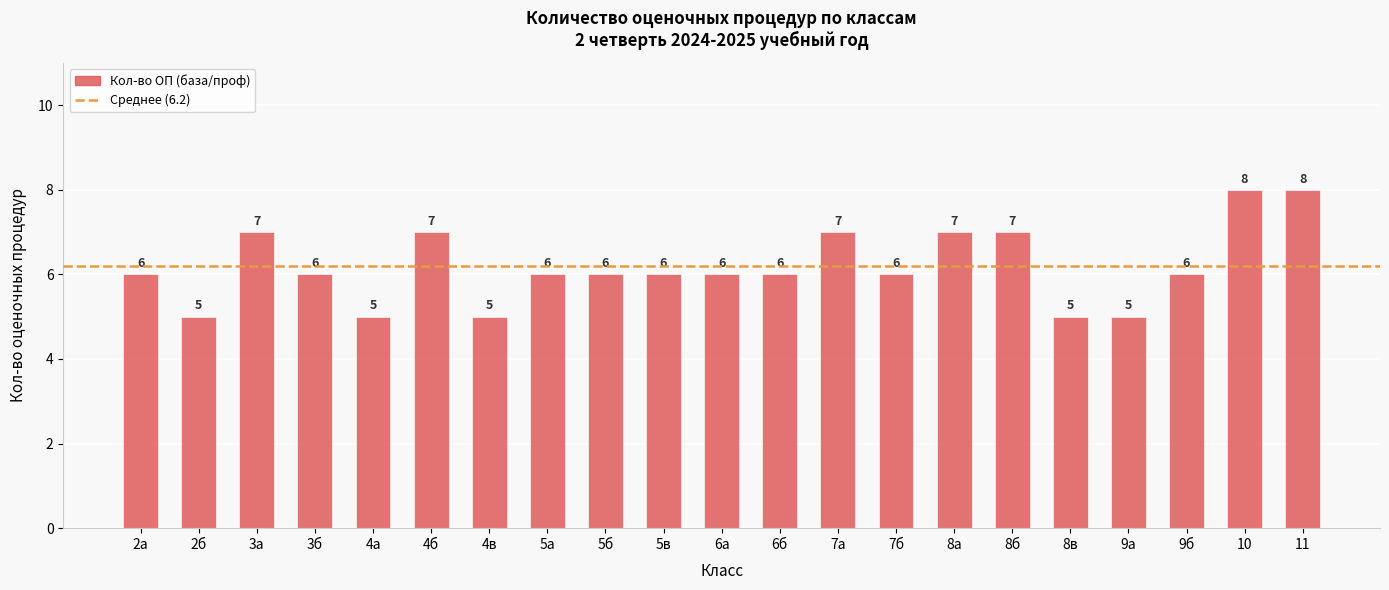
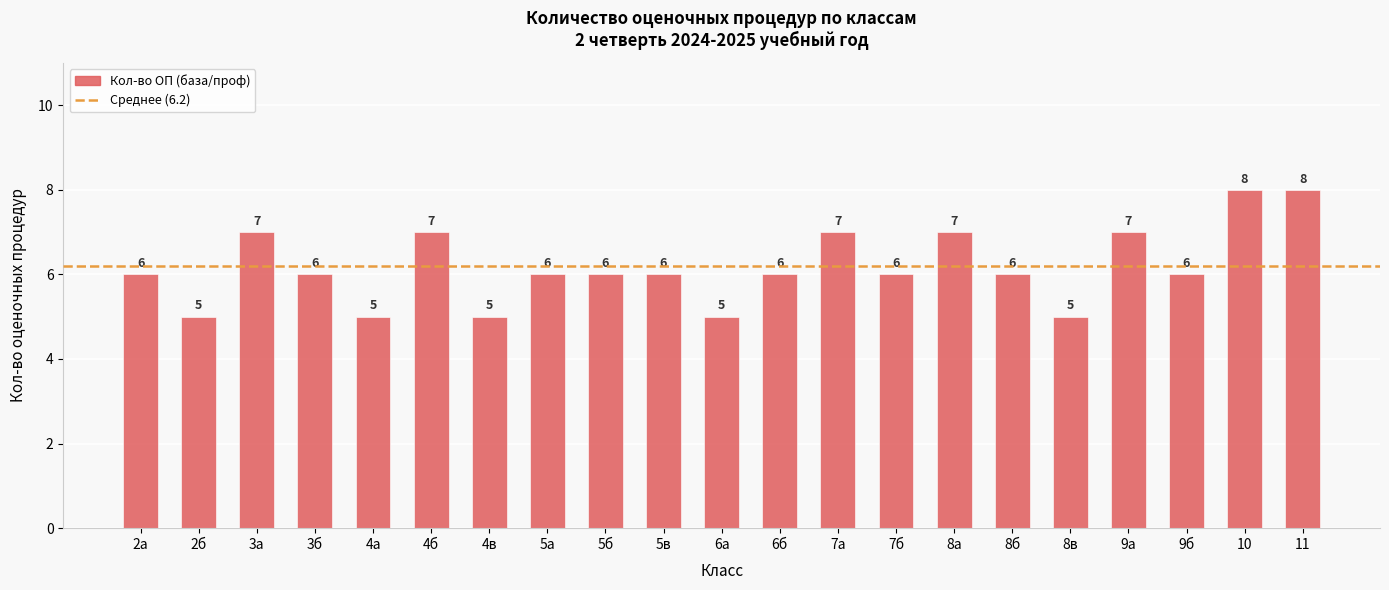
6а: 6 -> 5
8б: 7 -> 6
9а: 5 -> 7
